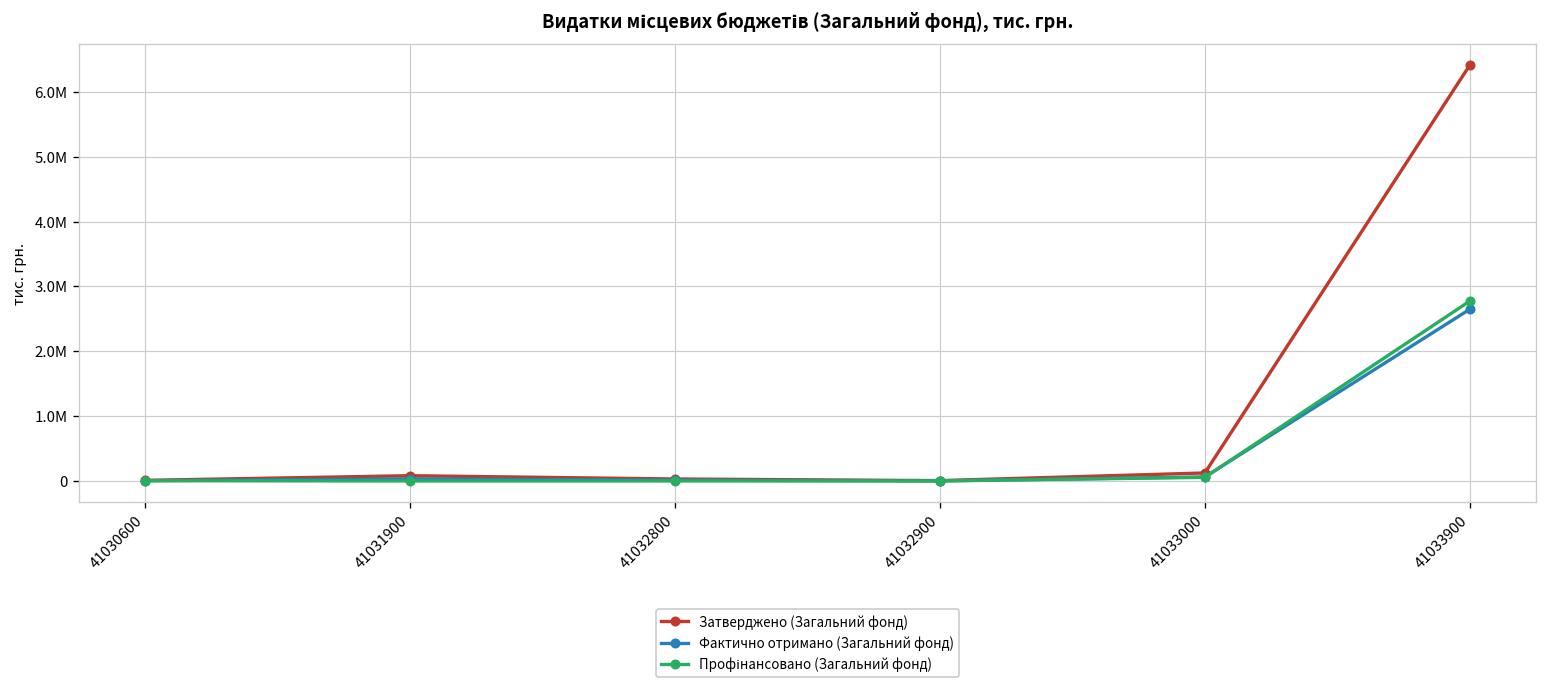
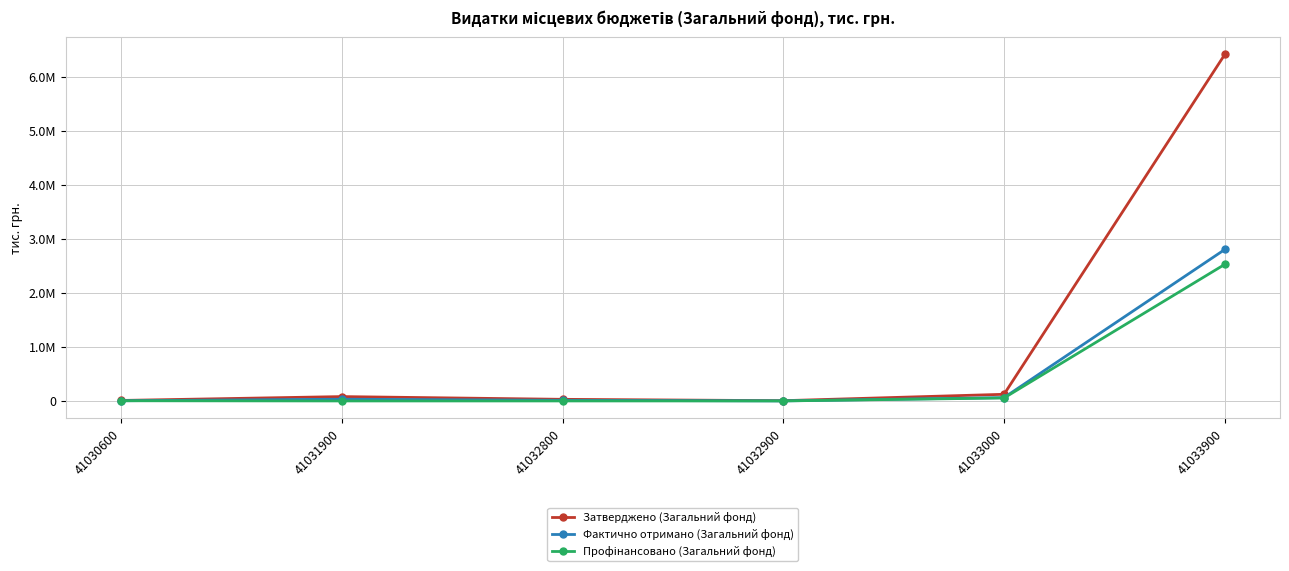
Фактично отримано (Загальний фонд), 41033900: 2600000 -> 2800000
Профінансовано (Загальний фонд), 41033900: 2800000 -> 2500000
